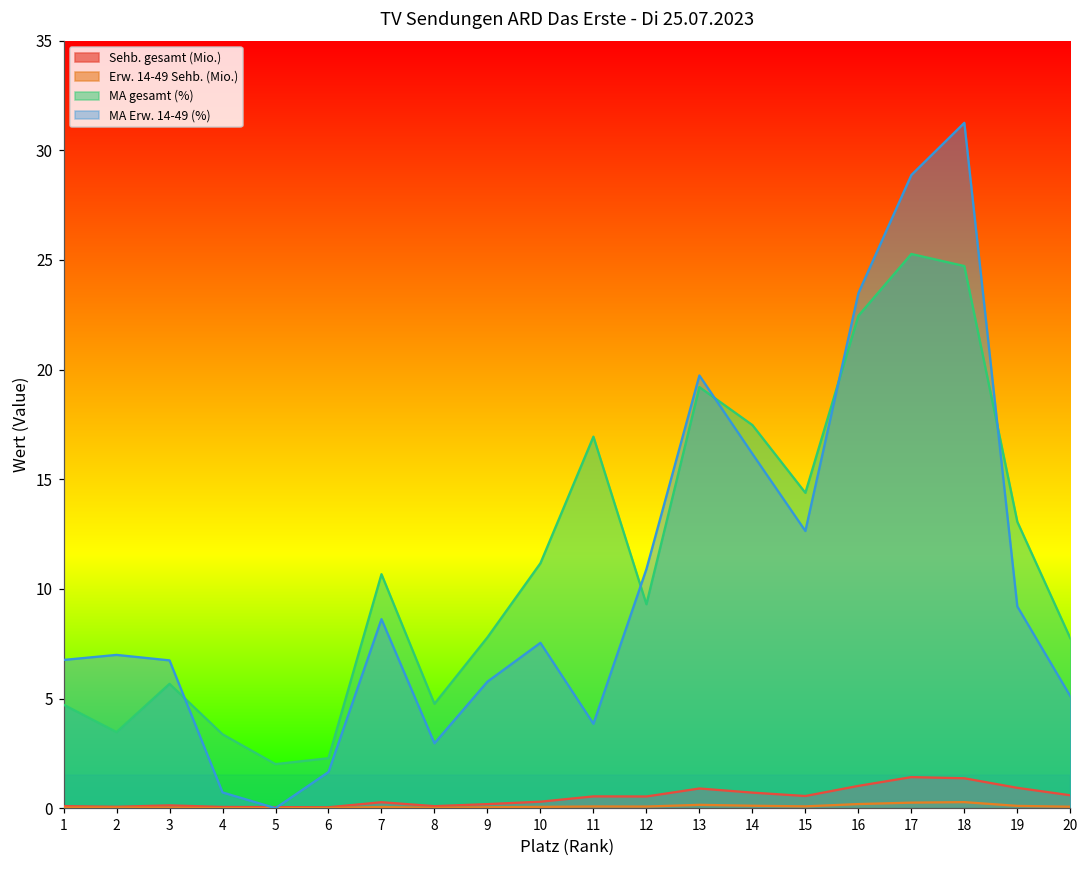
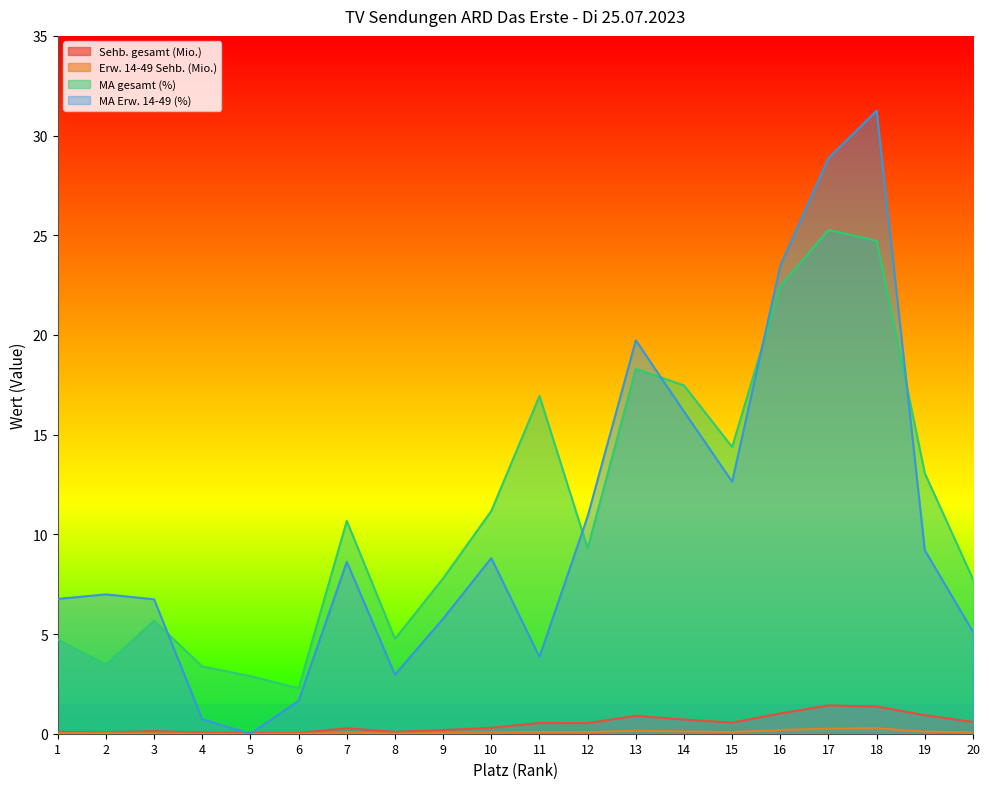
MA gesamt (%), 5: 2.0 -> 2.9
MA Erw. 14-49 (%), 10: 7.5 -> 8.8
MA gesamt (%), 13: 19.2 -> 18.3
